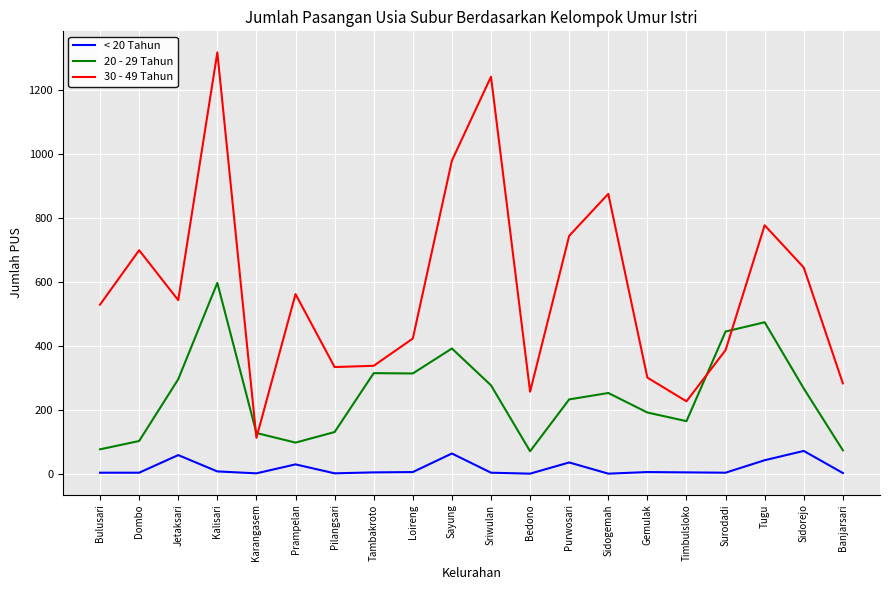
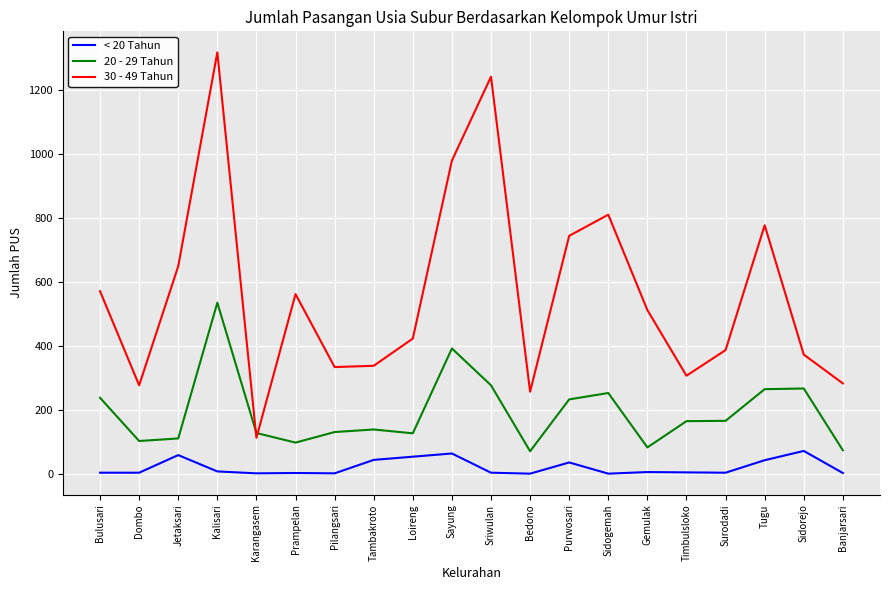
20 - 29 Tahun, Bulusari: 80 -> 240
30 - 49 Tahun, Bulusari: 530 -> 570
30 - 49 Tahun, Dombo: 700 -> 280
20 - 29 Tahun, Jetaksari: 300 -> 110
30 - 49 Tahun, Jetaksari: 540 -> 650
20 - 29 Tahun, Kalisari: 600 -> 530
< 20 Tahun, Prampelan: 30 -> 0
< 20 Tahun, Tambakroto: 0 -> 40
20 - 29 Tahun, Tambakroto: 310 -> 140
< 20 Tahun, Loireng: 10 -> 50
20 - 29 Tahun, Loireng: 310 -> 130
30 - 49 Tahun, Sidogemah: 870 -> 810
20 - 29 Tahun, Gemulak: 190 -> 80
30 - 49 Tahun, Gemulak: 300 -> 510
30 - 49 Tahun, Timbulsloko: 230 -> 310
20 - 29 Tahun, Surodadi: 440 -> 170
20 - 29 Tahun, Tugu: 470 -> 260
30 - 49 Tahun, Sidorejo: 640 -> 370
